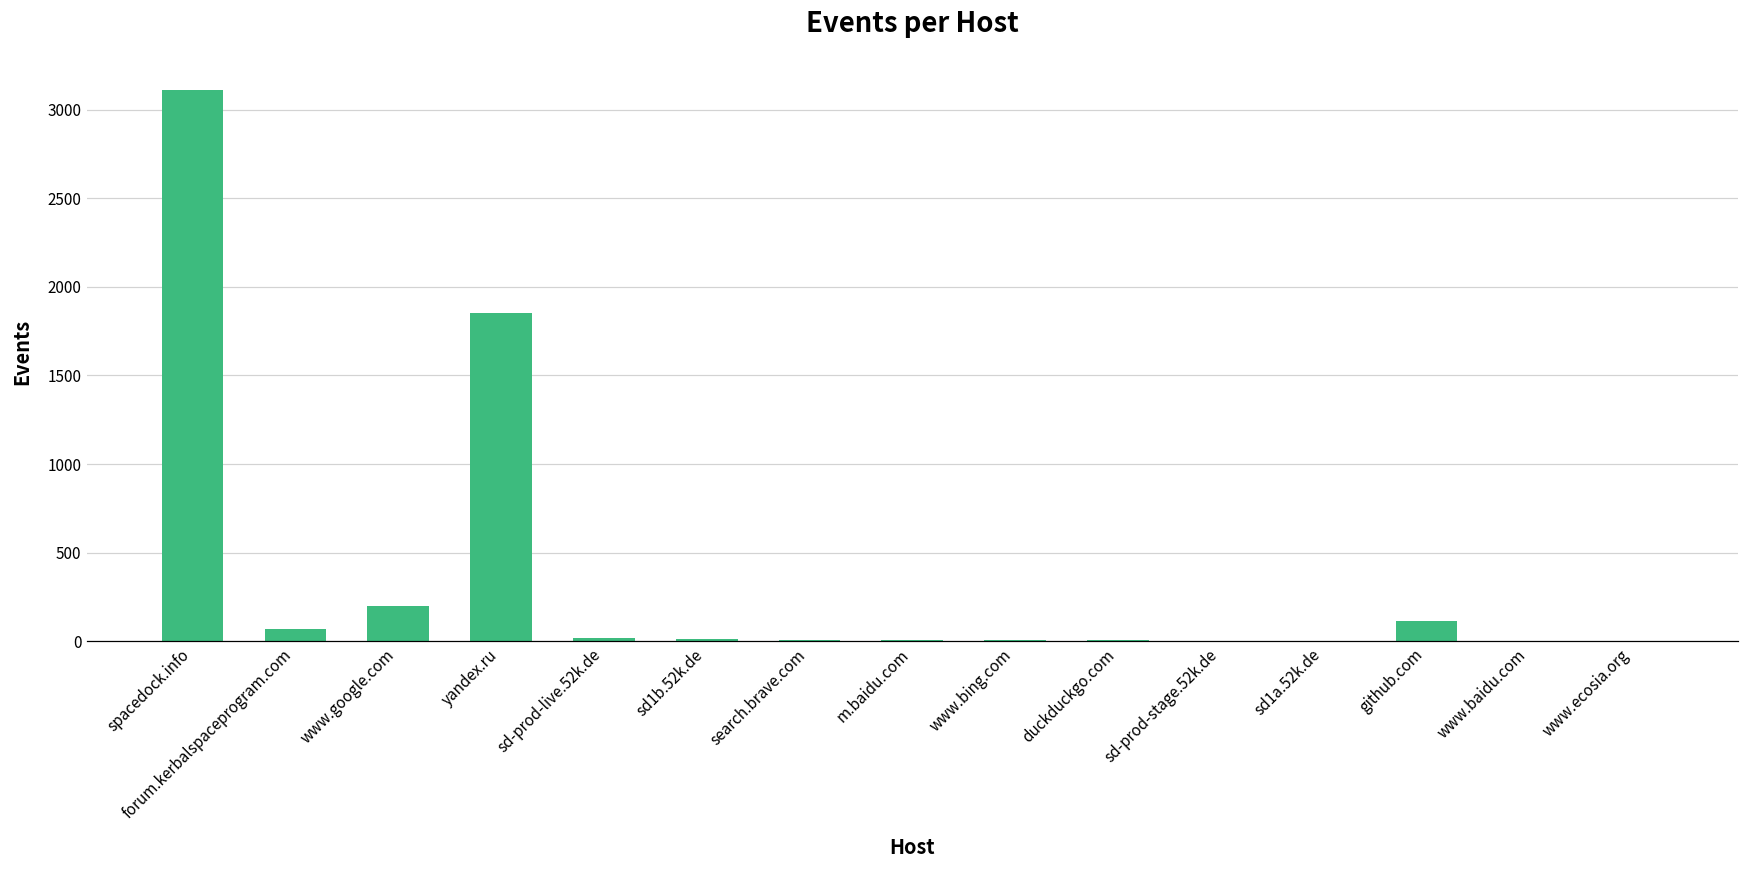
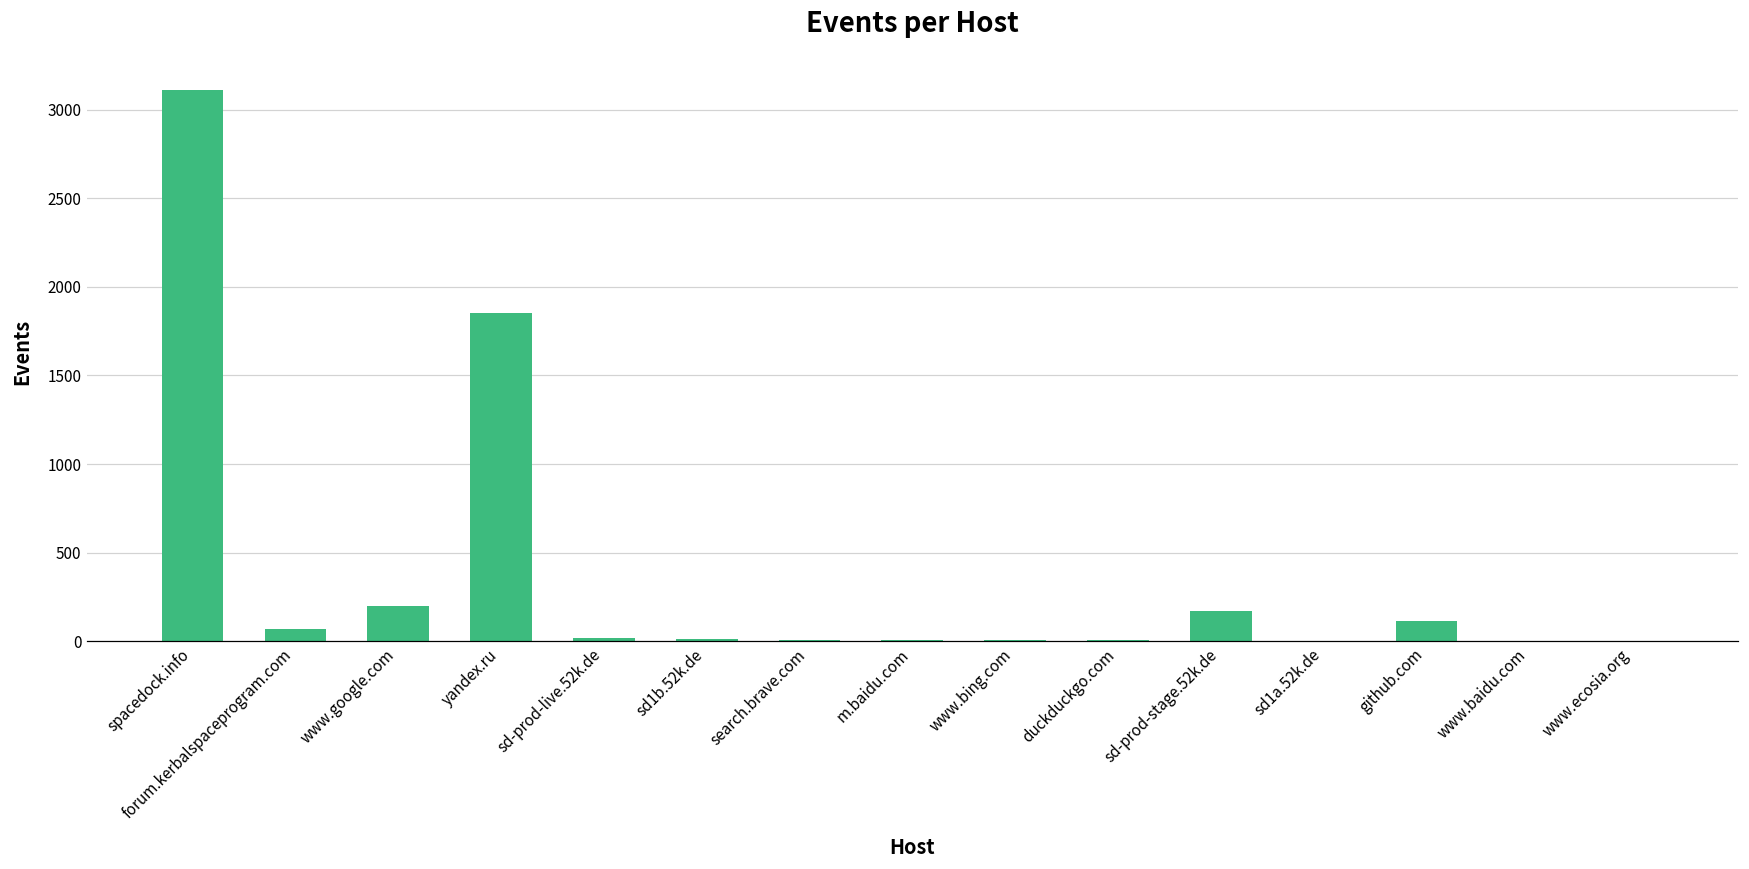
sd-prod-stage.52k.de: 0 -> 170
